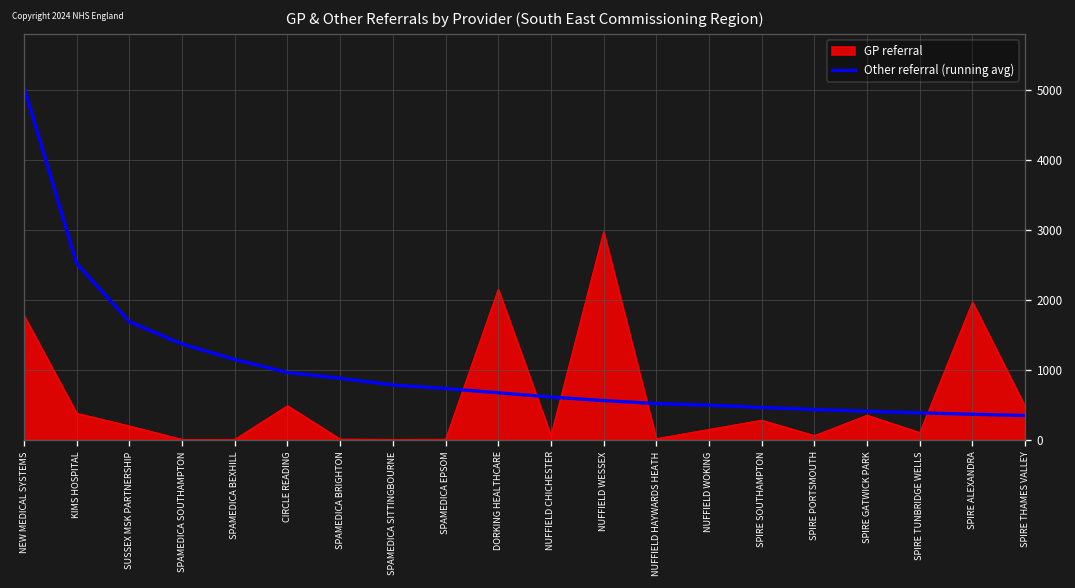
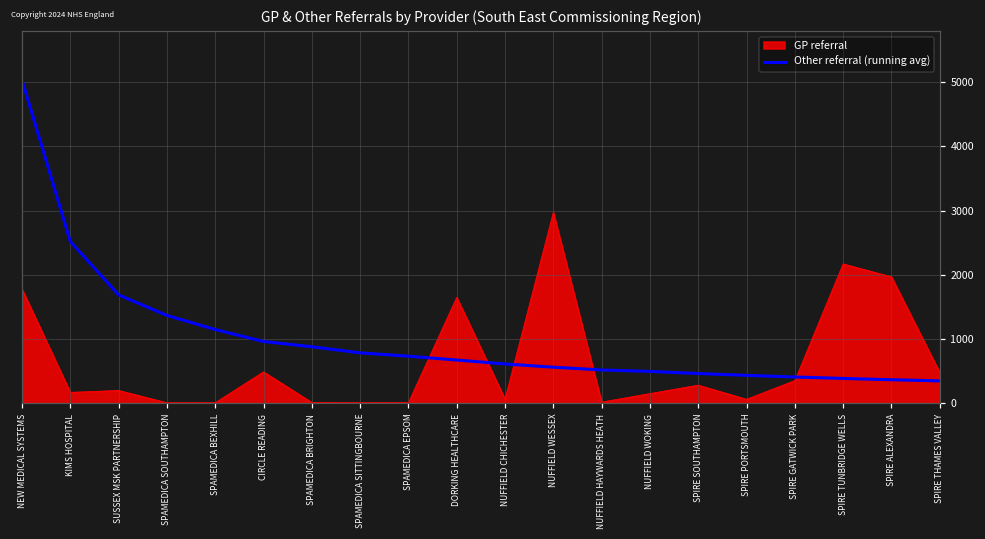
GP referral, KIMS HOSPITAL: 400 -> 200
GP referral, DORKING HEALTHCARE: 2200 -> 1600
GP referral, SPIRE TUNBRIDGE WELLS: 100 -> 2200
